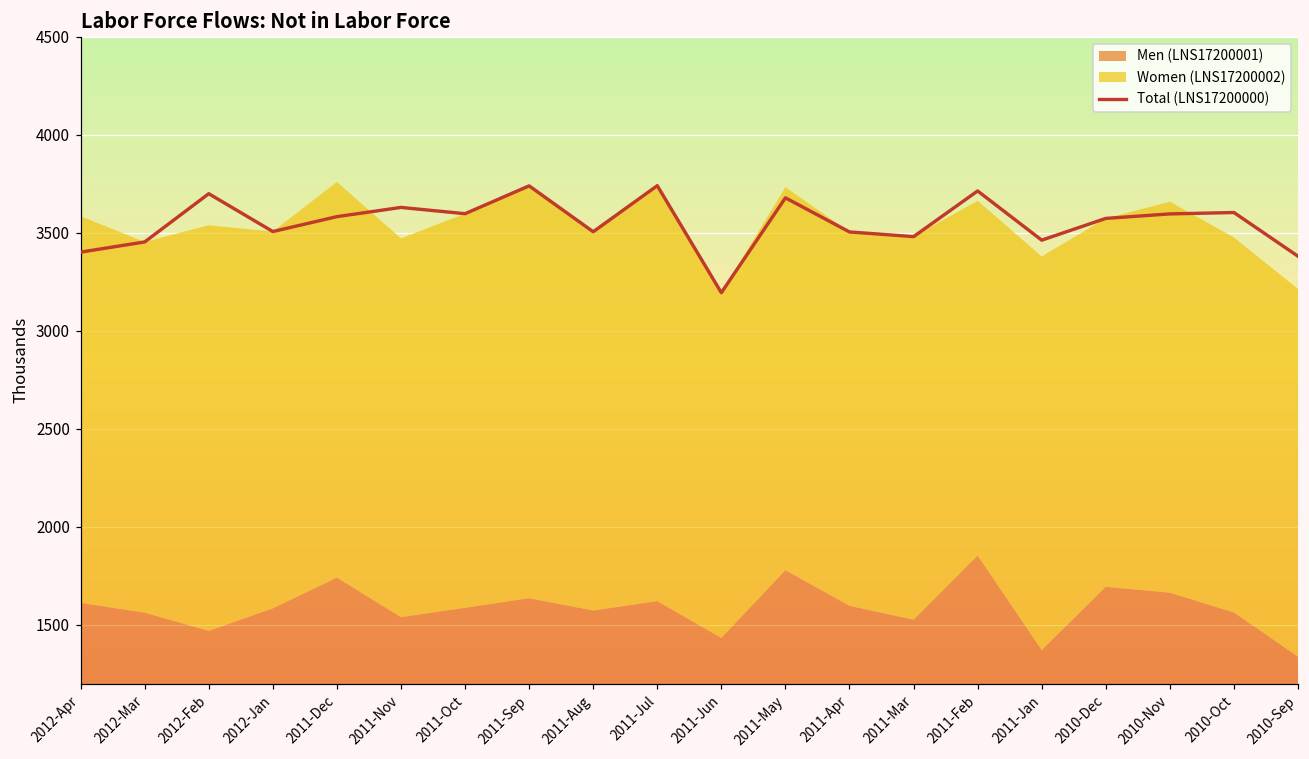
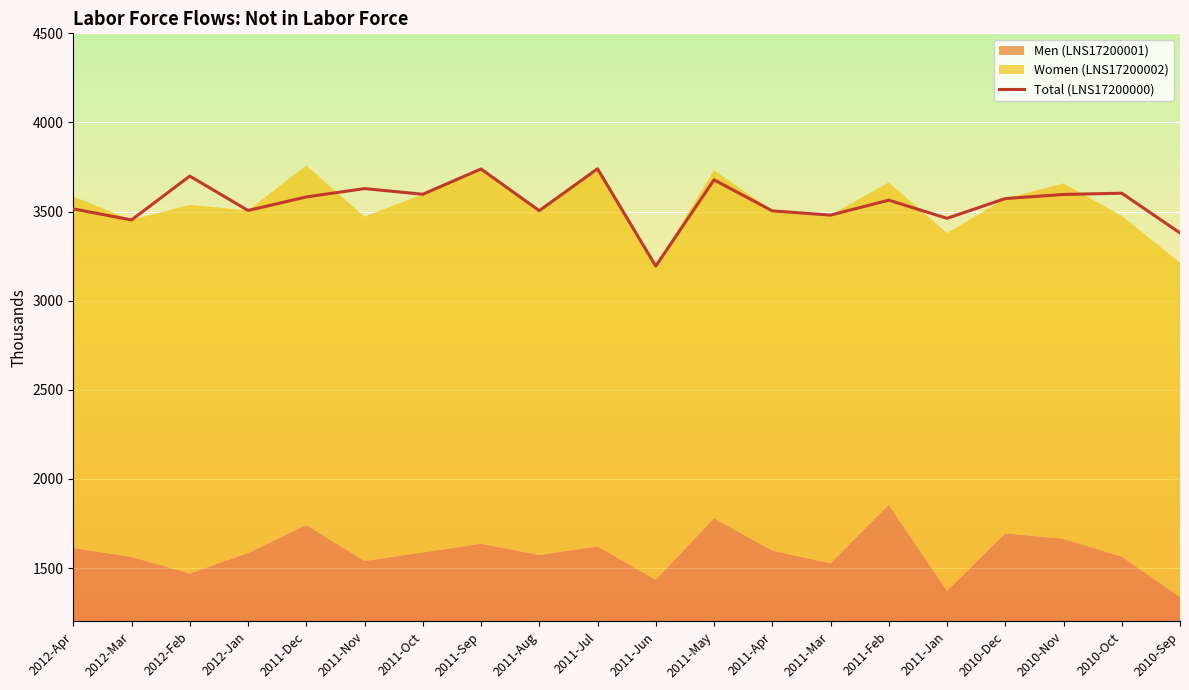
Total (LNS17200000), 2012-Apr: 3400 -> 3520
Total (LNS17200000), 2011-Feb: 3710 -> 3560
